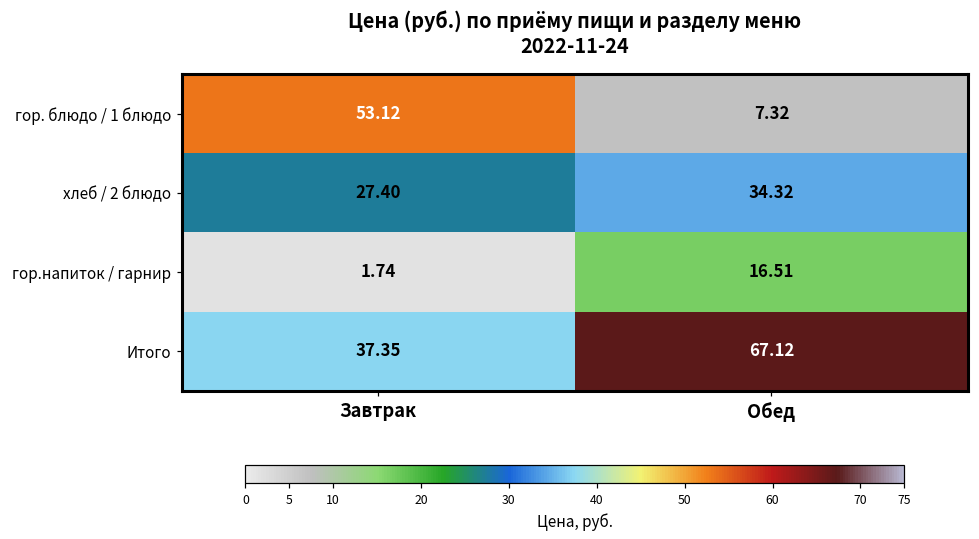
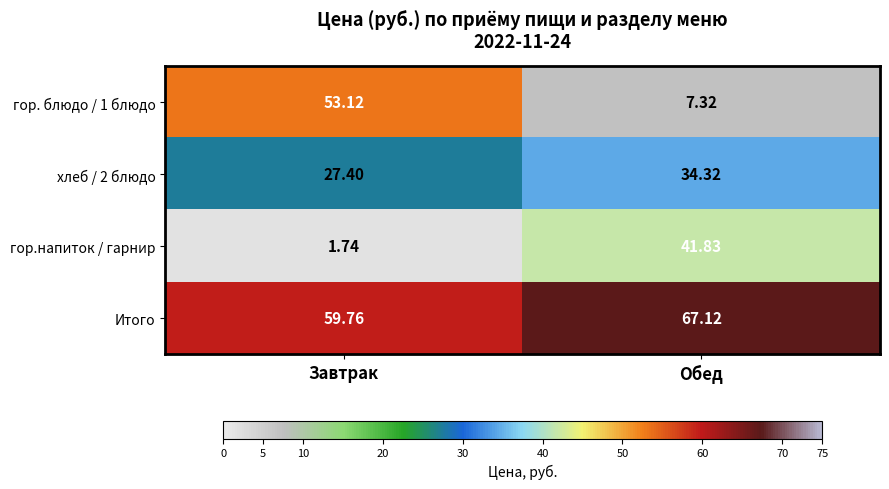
гор.напиток / гарнир, Обед: 16.51 -> 41.83
Итого, Завтрак: 37.35 -> 59.76
